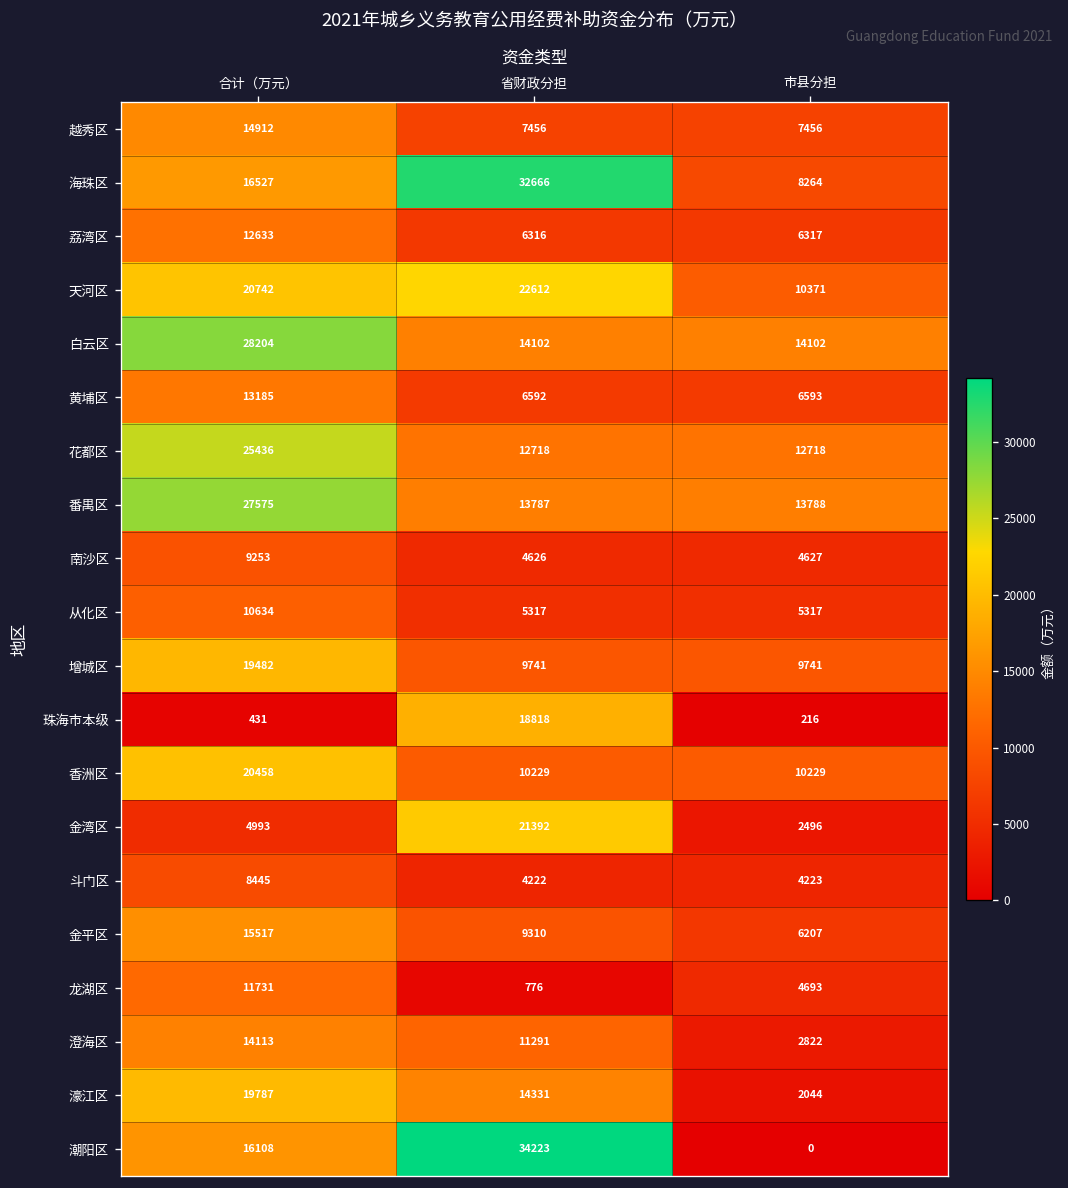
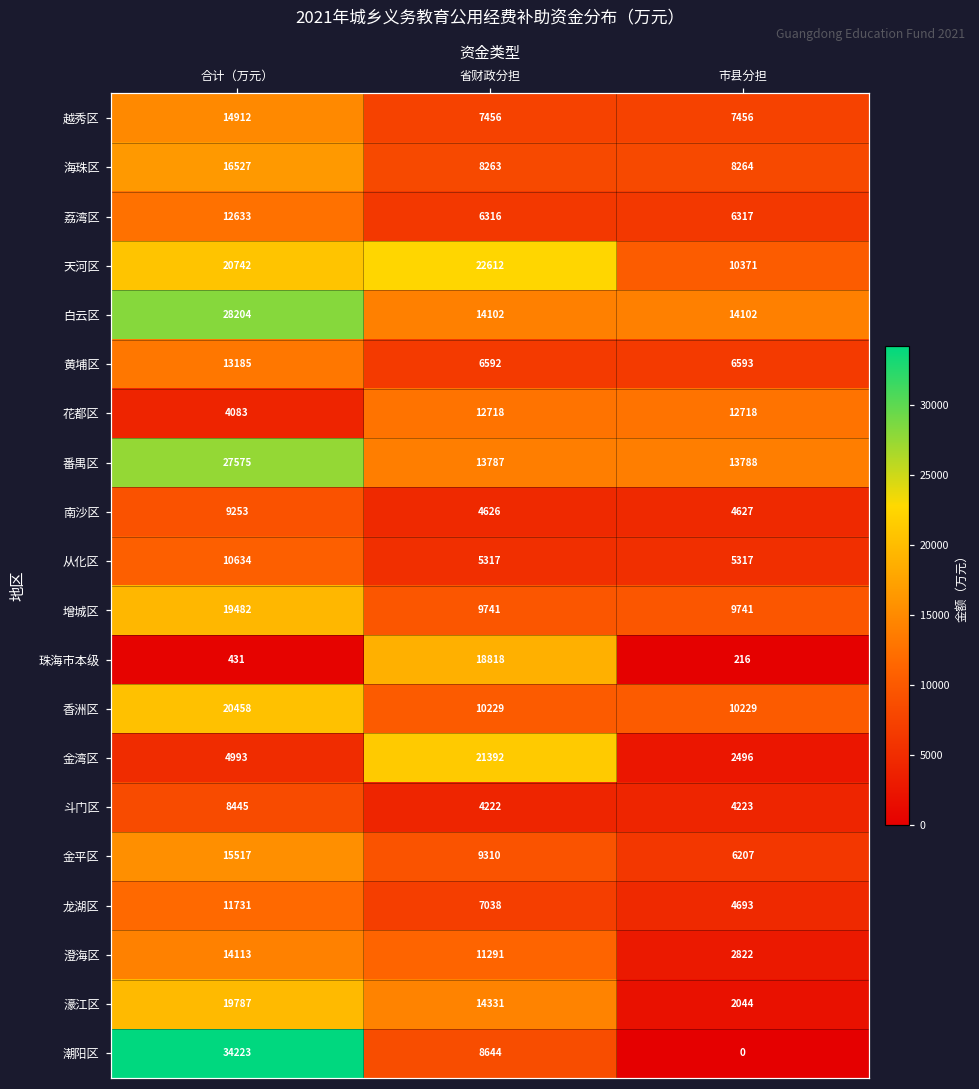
海珠区, 省财政分担: 32666 -> 8263
花都区, 合计（万元）: 25436 -> 4083
龙湖区, 省财政分担: 776 -> 7038
潮阳区, 合计（万元）: 16108 -> 34223
潮阳区, 省财政分担: 34223 -> 8644
